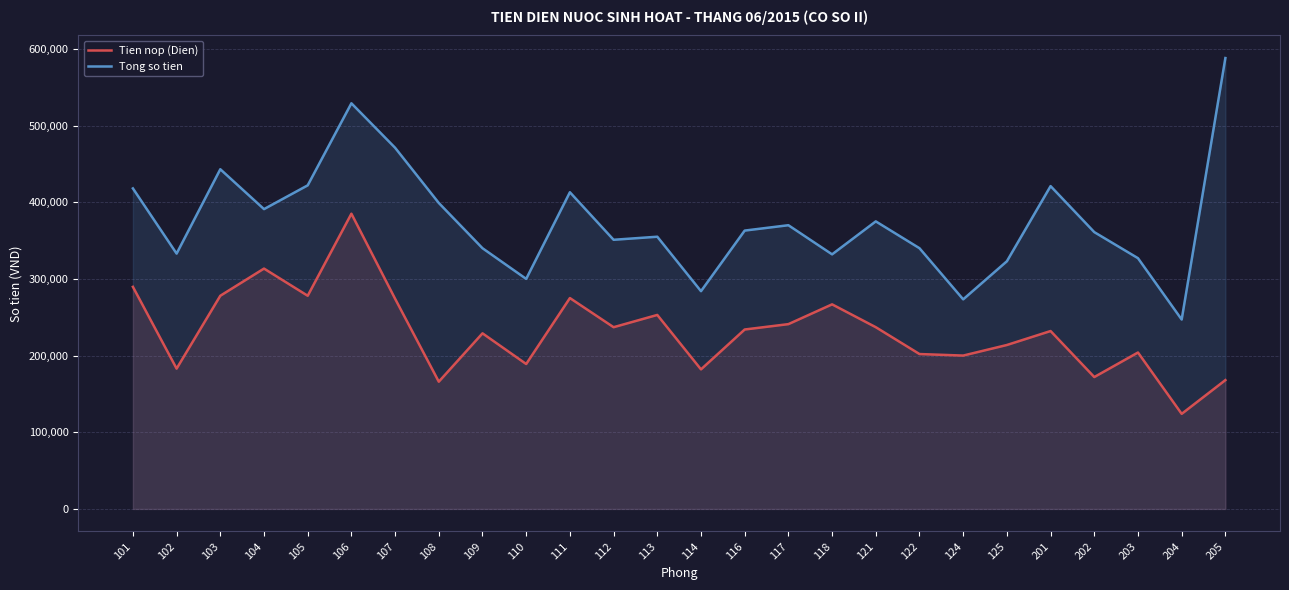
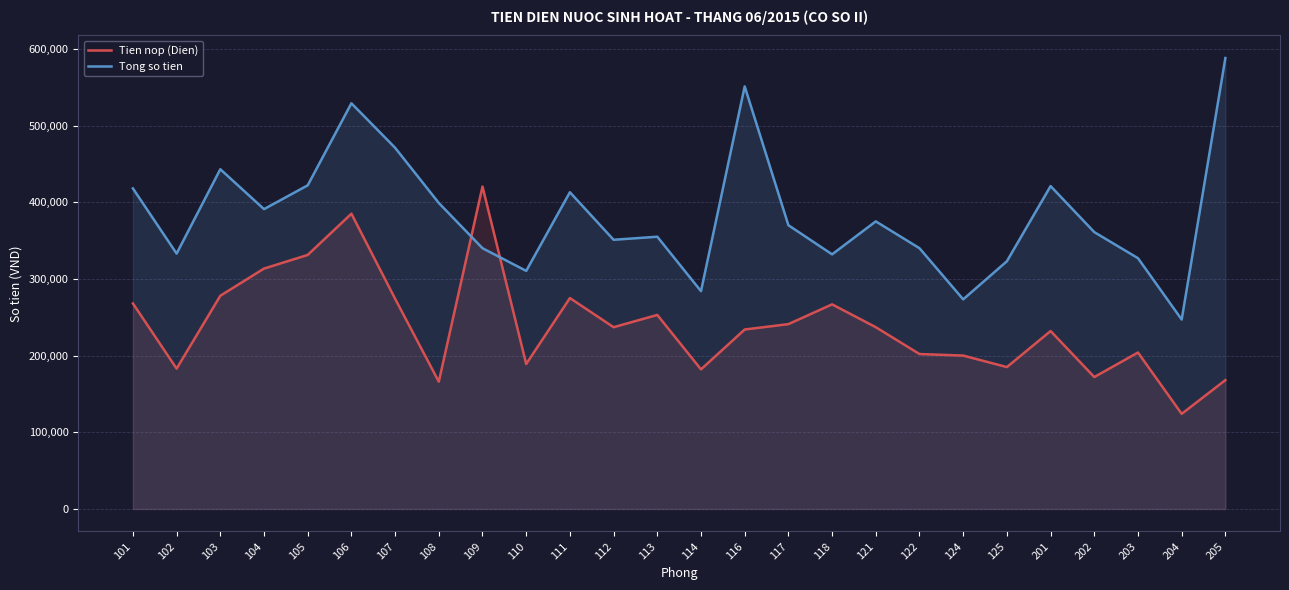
Tien nop (Dien), 101: 290,000 -> 270,000
Tien nop (Dien), 105: 280,000 -> 330,000
Tien nop (Dien), 109: 230,000 -> 420,000
Tong so tien, 110: 300,000 -> 310,000
Tong so tien, 116: 360,000 -> 550,000
Tien nop (Dien), 125: 210,000 -> 190,000
